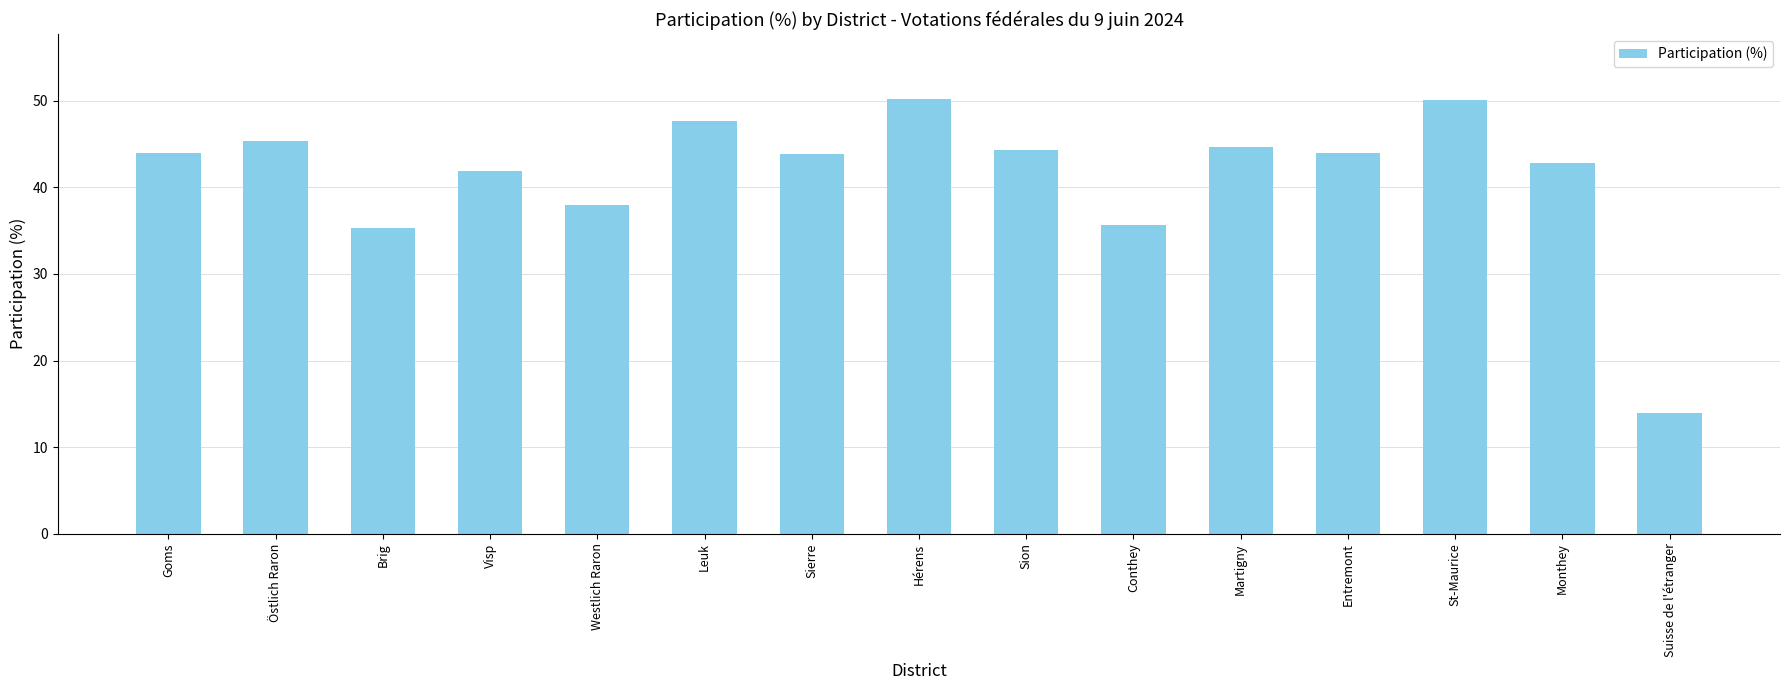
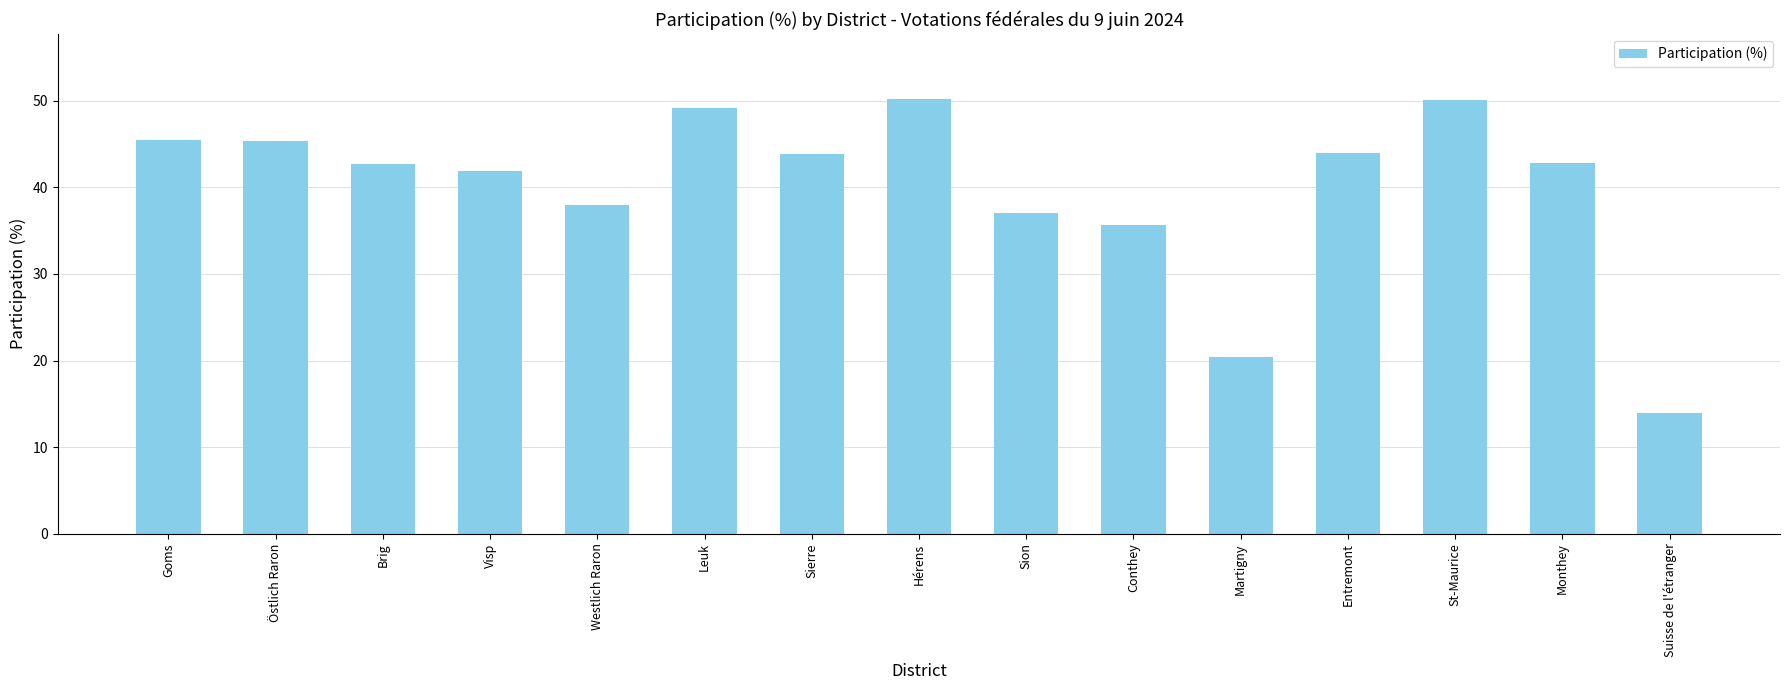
Goms: 44 -> 46
Brig: 35 -> 43
Leuk: 48 -> 49
Sion: 44 -> 37
Martigny: 45 -> 20
